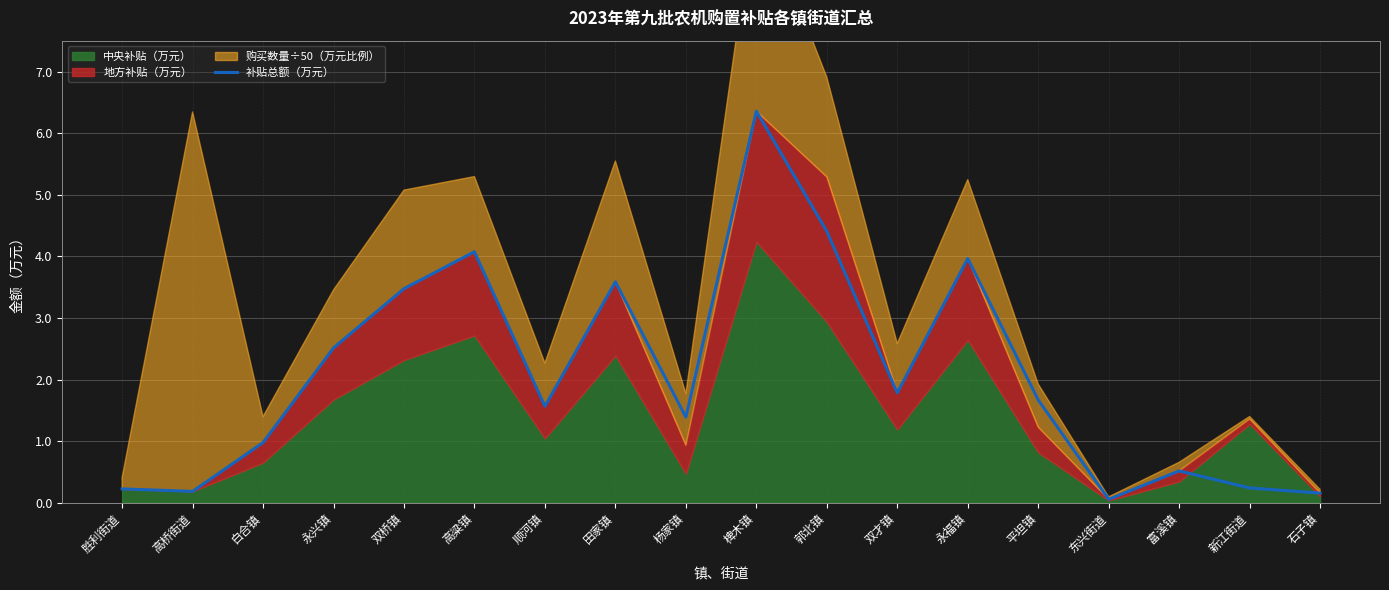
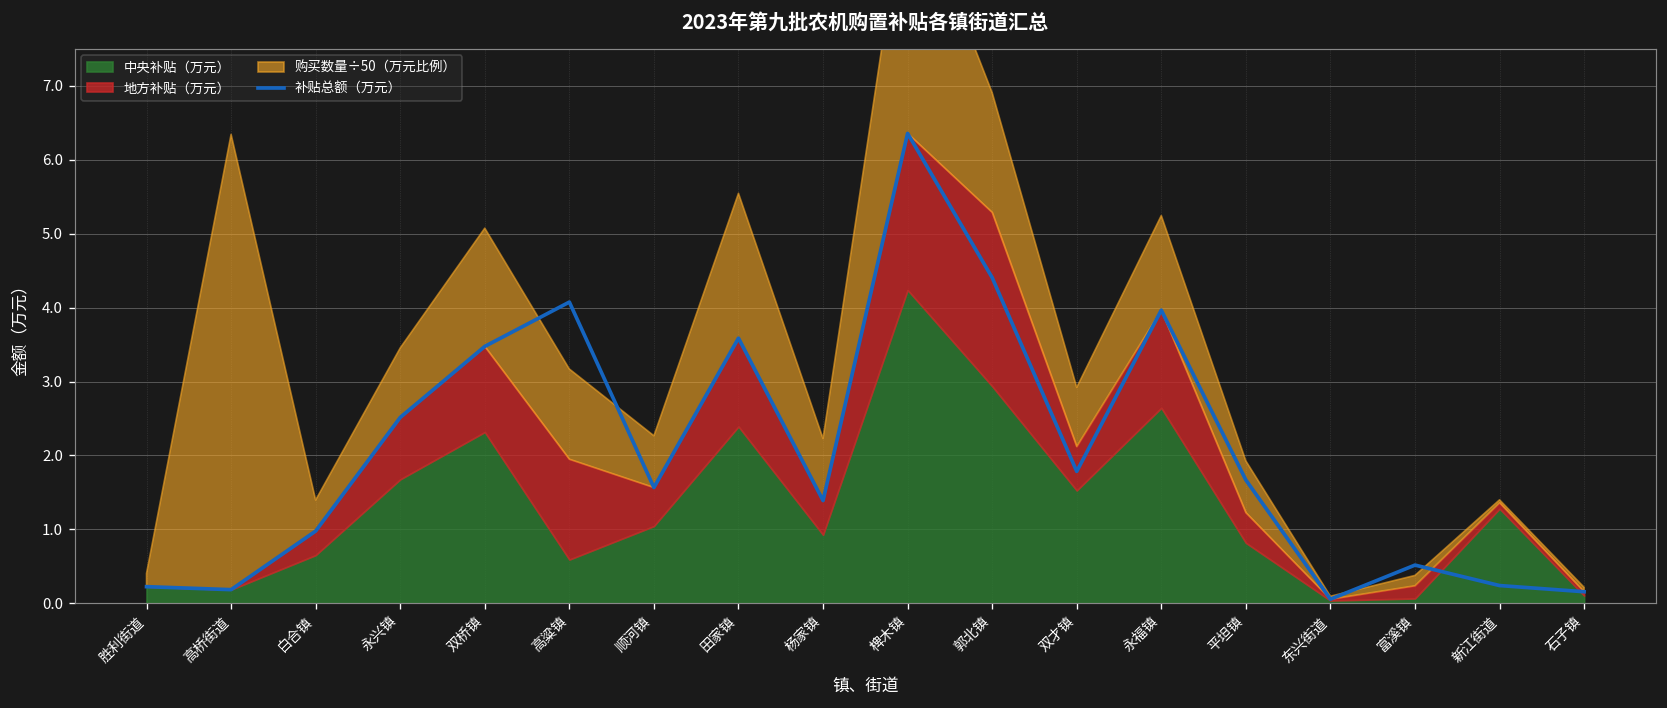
中央补贴（万元）, 高粱镇: 2.7 -> 0.6
中央补贴（万元）, 杨家镇: 0.5 -> 0.9
中央补贴（万元）, 双才镇: 1.2 -> 1.5
中央补贴（万元）, 富溪镇: 0.3 -> 0.1
